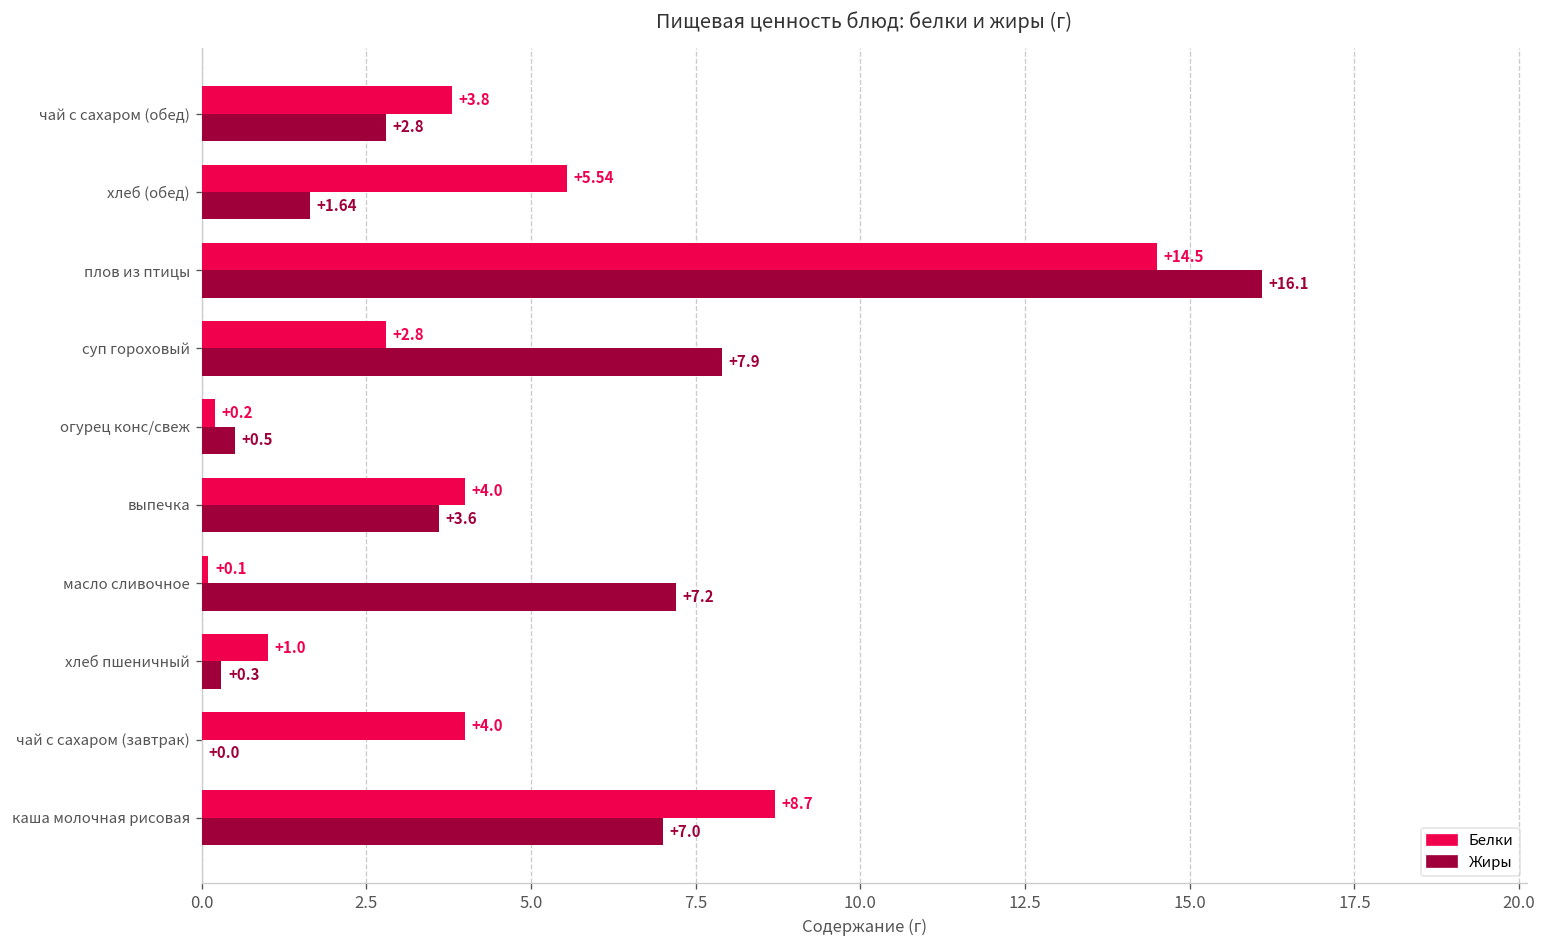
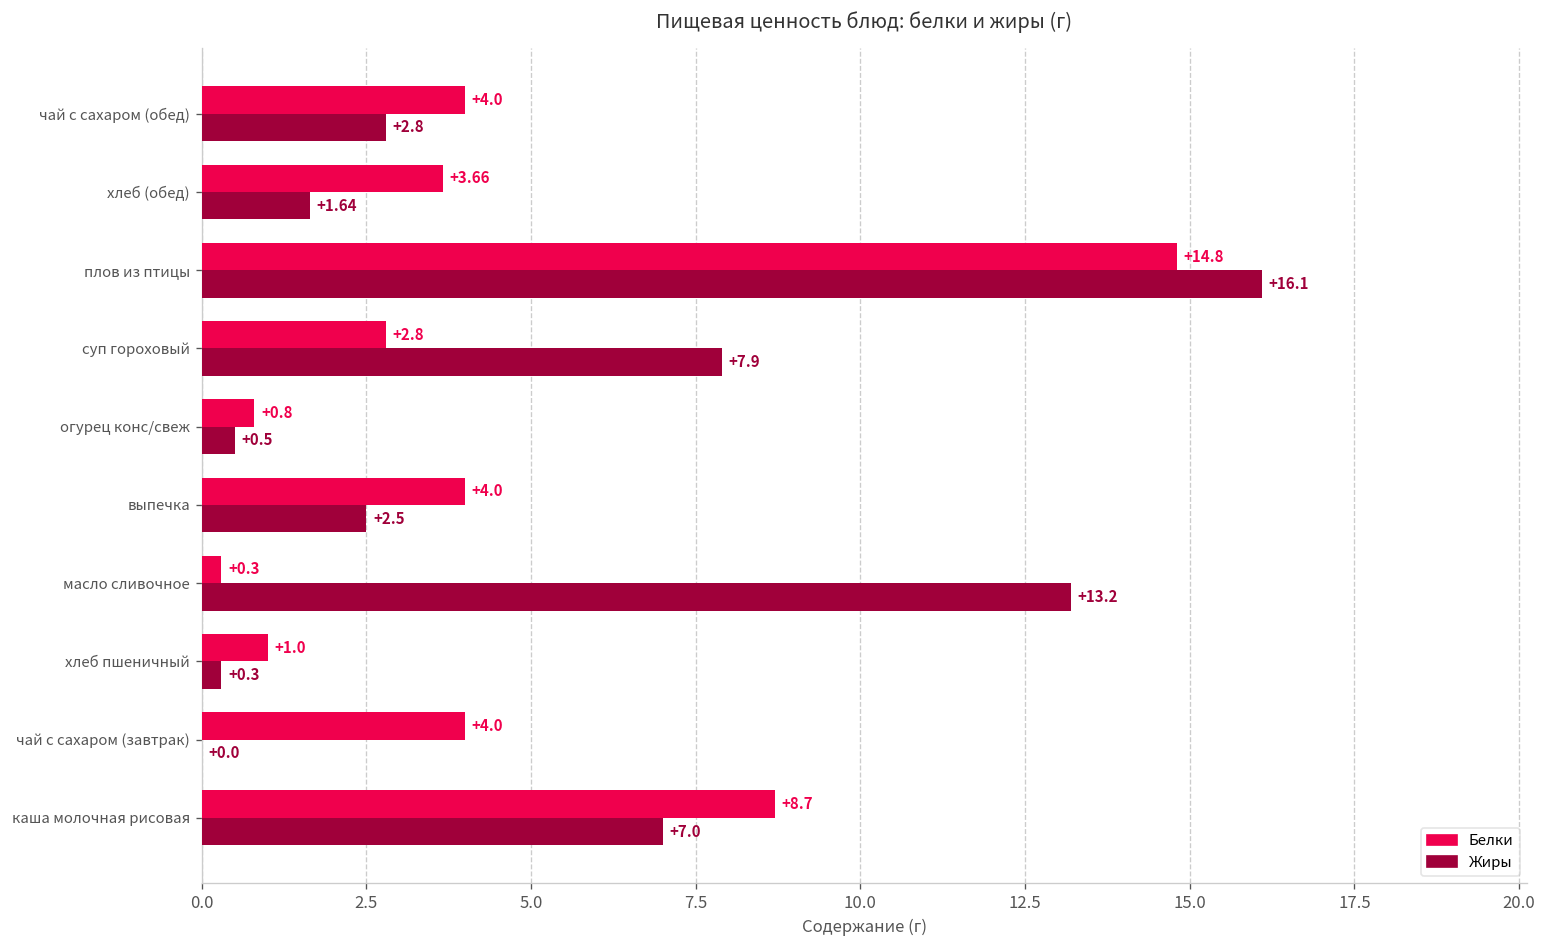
Белки, чай с сахаром (обед): +3.8 -> +4.0
Белки, хлеб (обед): +5.54 -> +3.66
Белки, плов из птицы: +14.5 -> +14.8
Белки, огурец конс/свеж: +0.2 -> +0.8
Жиры, выпечка: +3.6 -> +2.5
Белки, масло сливочное: +0.1 -> +0.3
Жиры, масло сливочное: +7.2 -> +13.2
